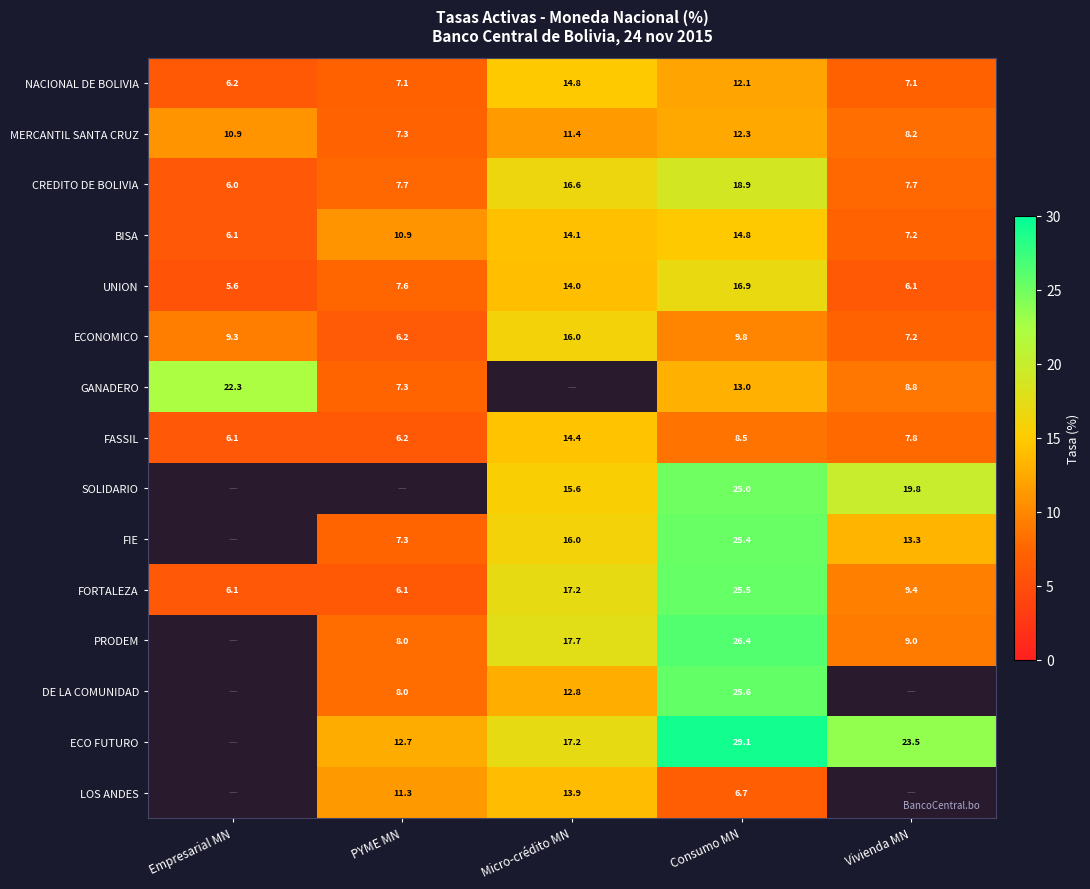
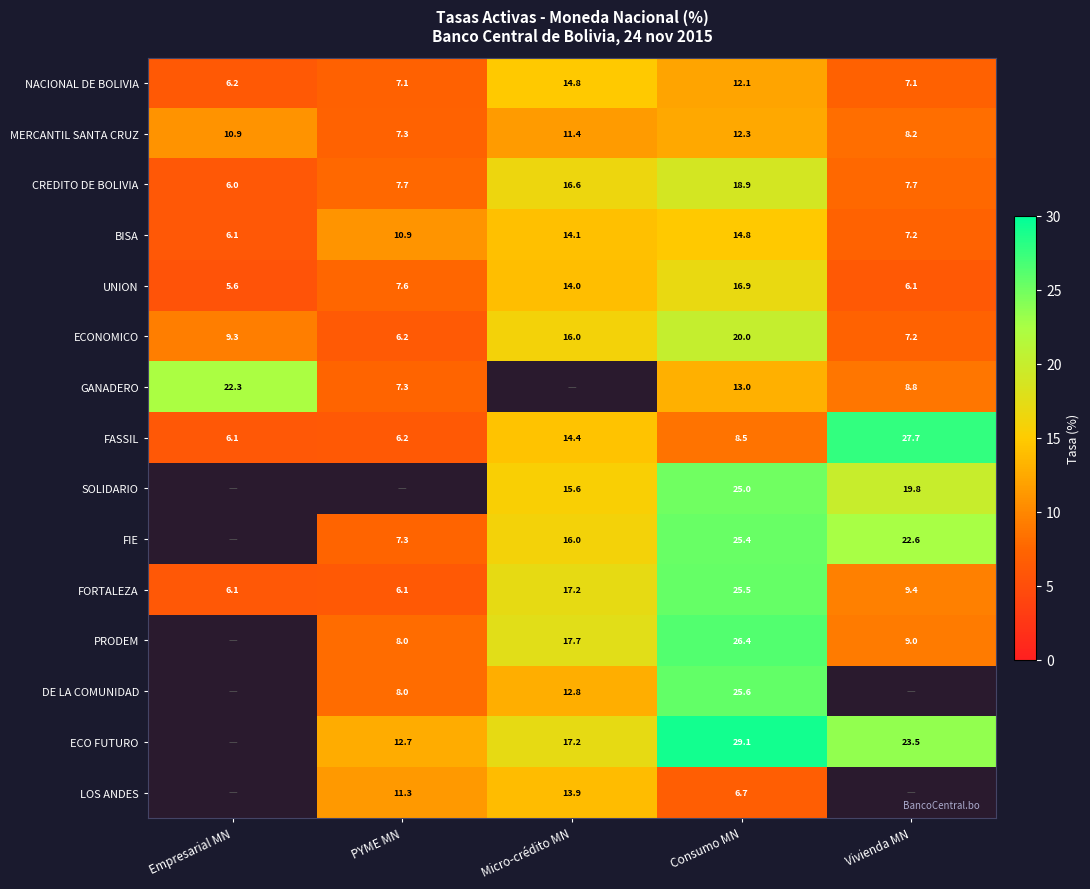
ECONOMICO, Consumo MN: 9.8 -> 20.0
FASSIL, Vivienda MN: 7.8 -> 27.7
FIE, Vivienda MN: 13.3 -> 22.6
